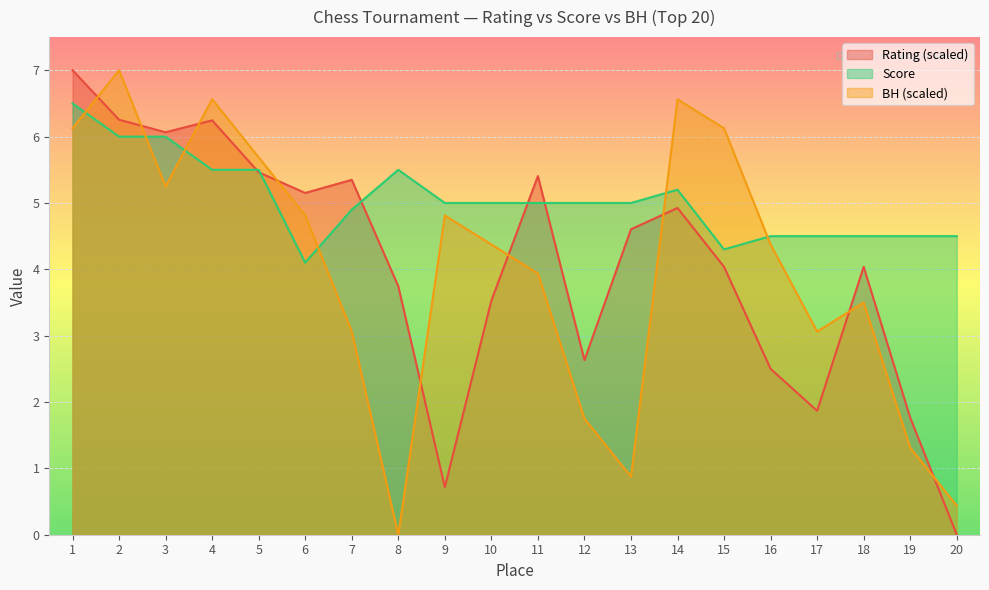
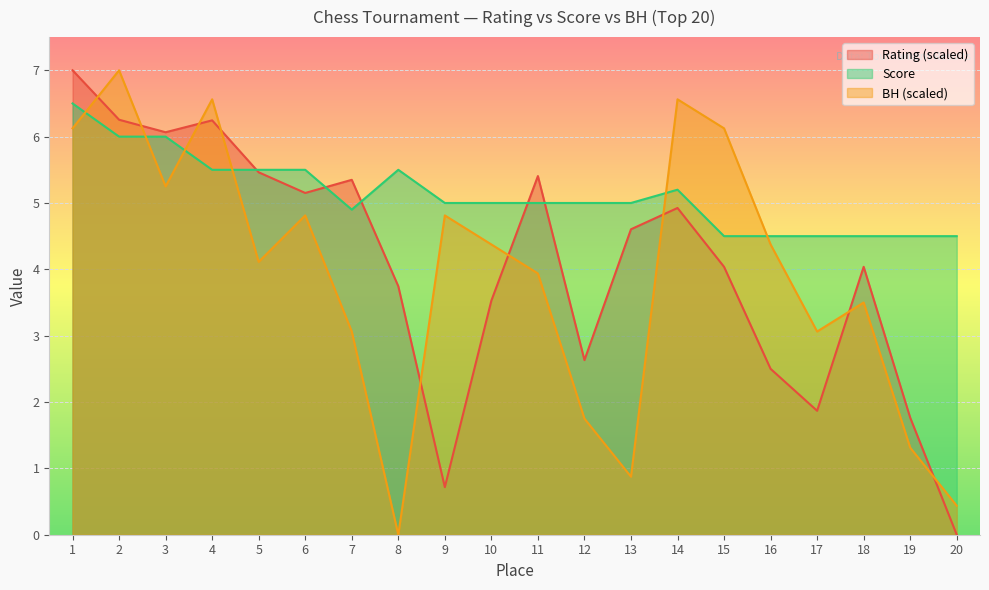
BH (scaled), 5: 5.7 -> 4.1
Score, 6: 4.1 -> 5.5
Score, 15: 4.3 -> 4.5
